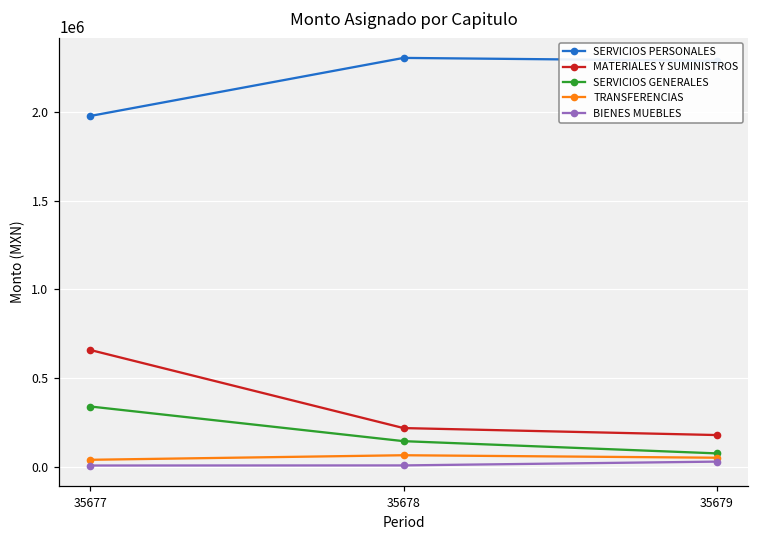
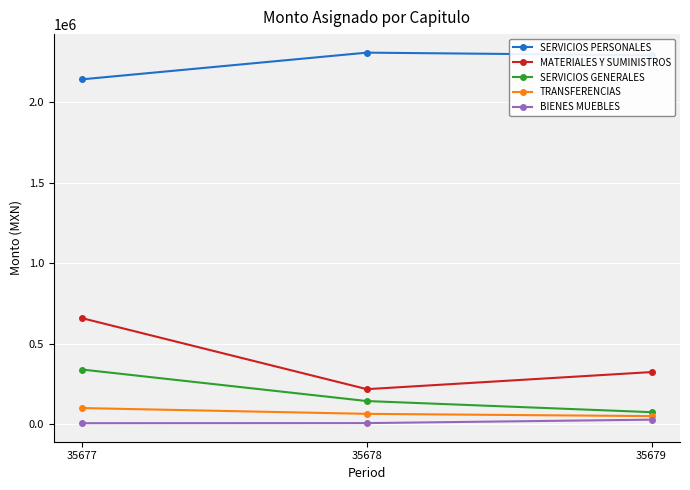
SERVICIOS PERSONALES, 35677: 1980000 -> 2140000
TRANSFERENCIAS, 35677: 40000 -> 100000
MATERIALES Y SUMINISTROS, 35679: 180000 -> 320000
